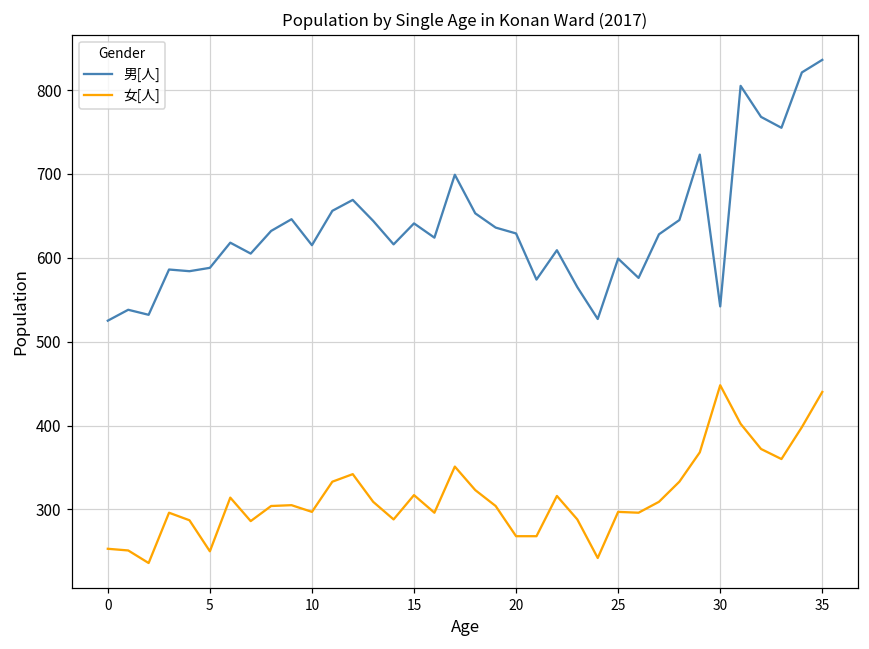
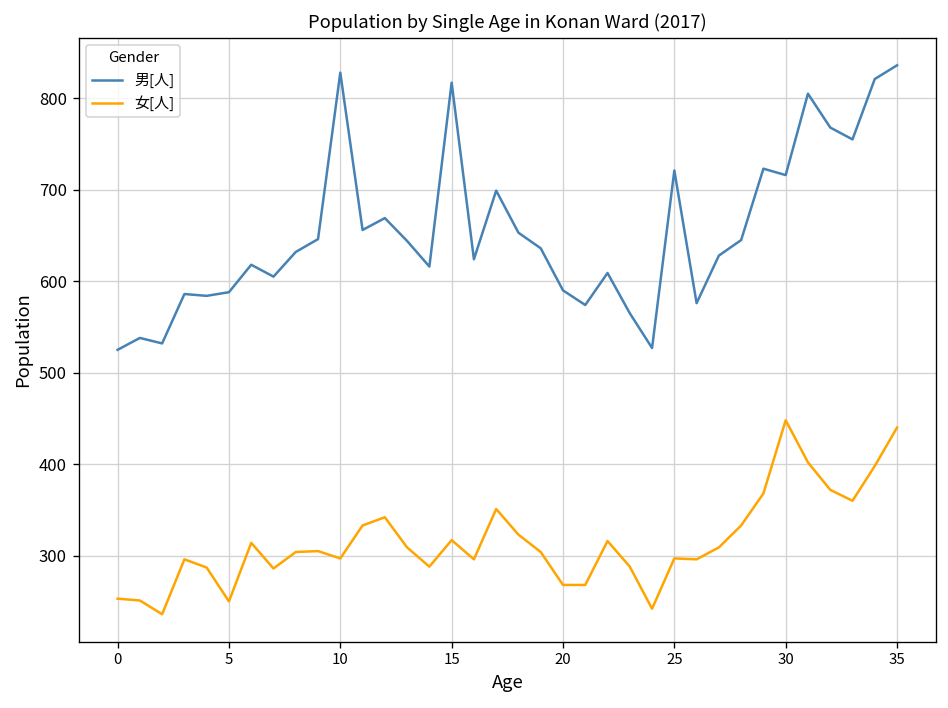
男[人], 10: 620 -> 830
男[人], 15: 640 -> 820
男[人], 20: 630 -> 590
男[人], 25: 600 -> 720
男[人], 30: 540 -> 720
